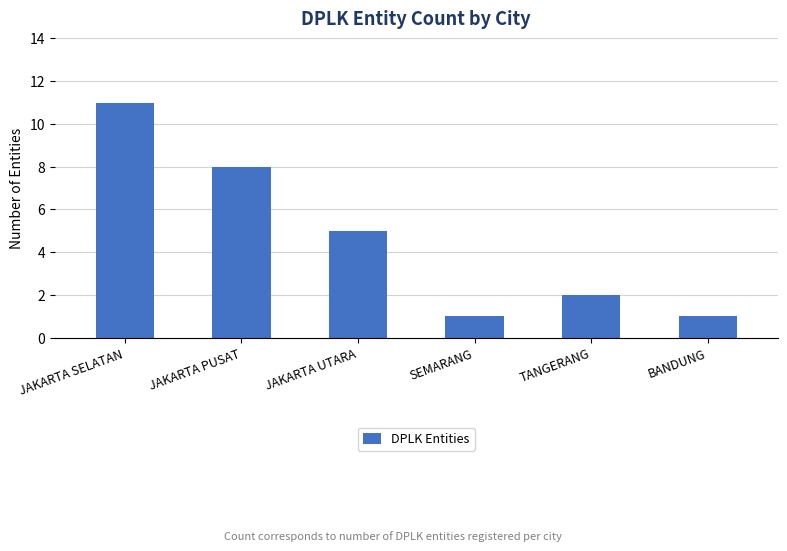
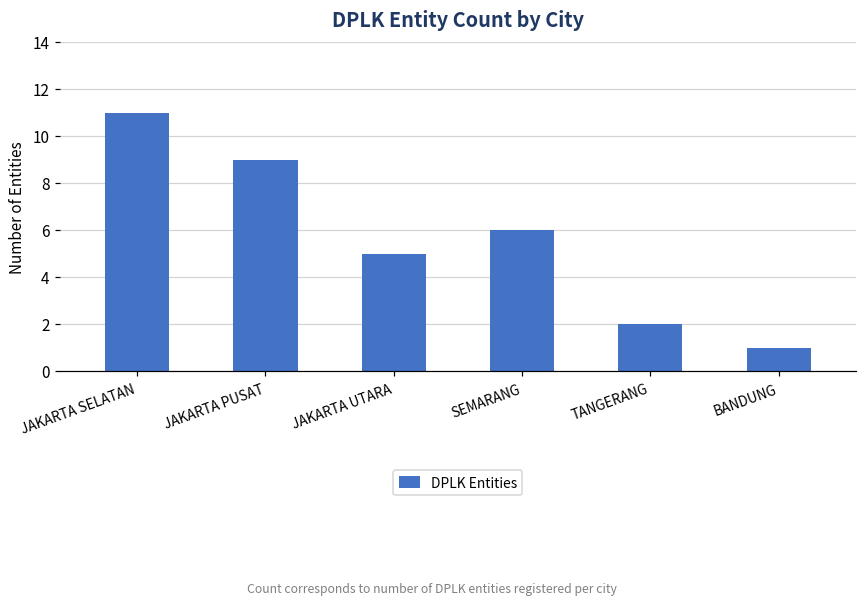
JAKARTA PUSAT: 8 -> 9
SEMARANG: 1 -> 6
